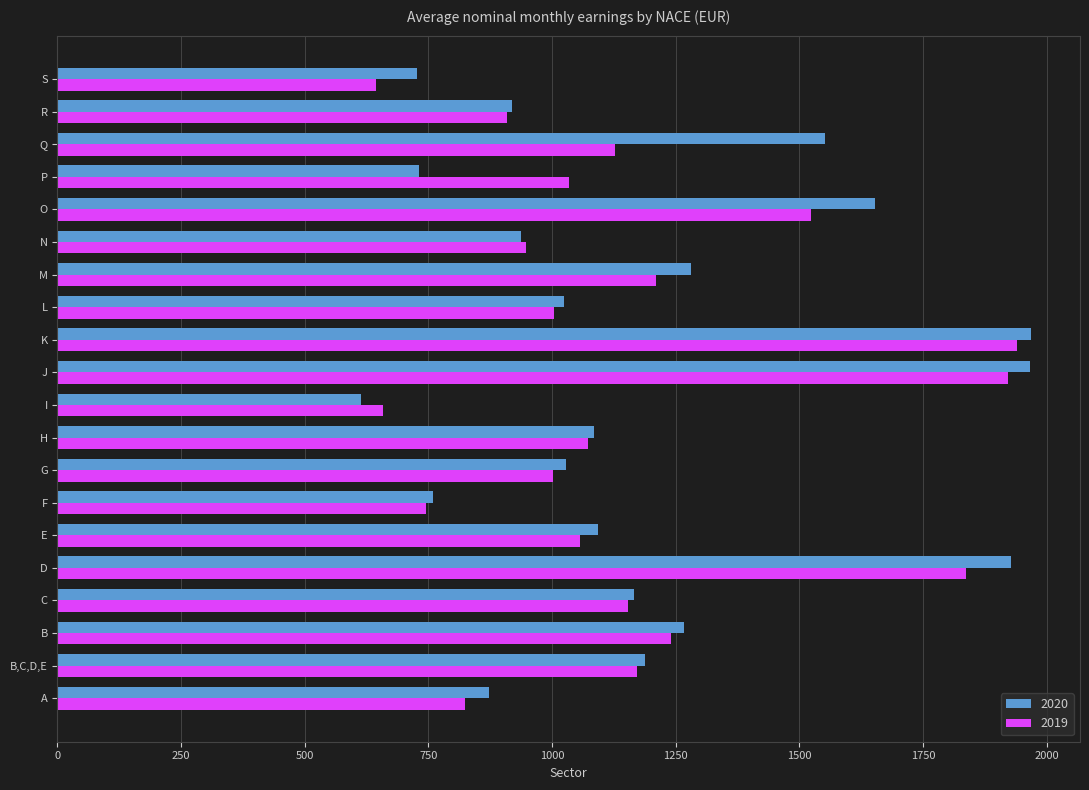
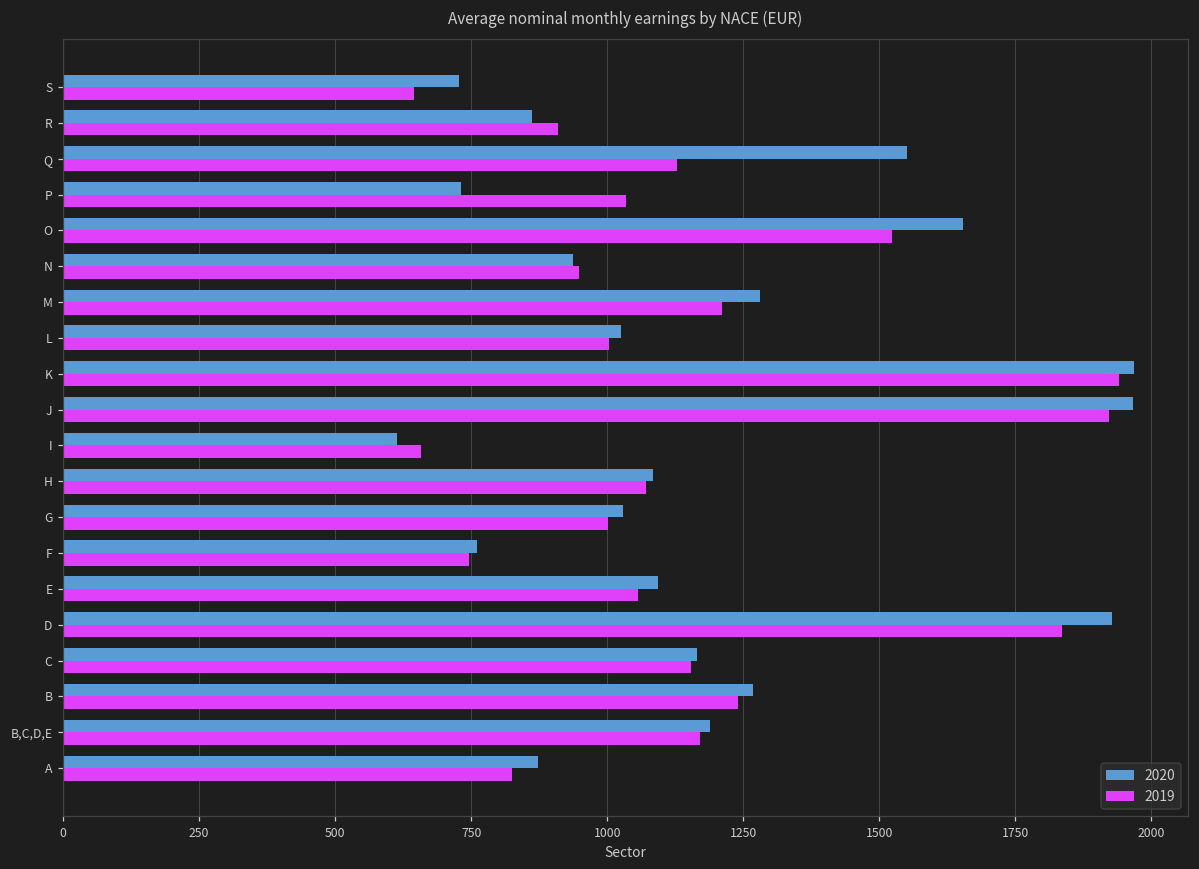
2020, R: 920 -> 860
